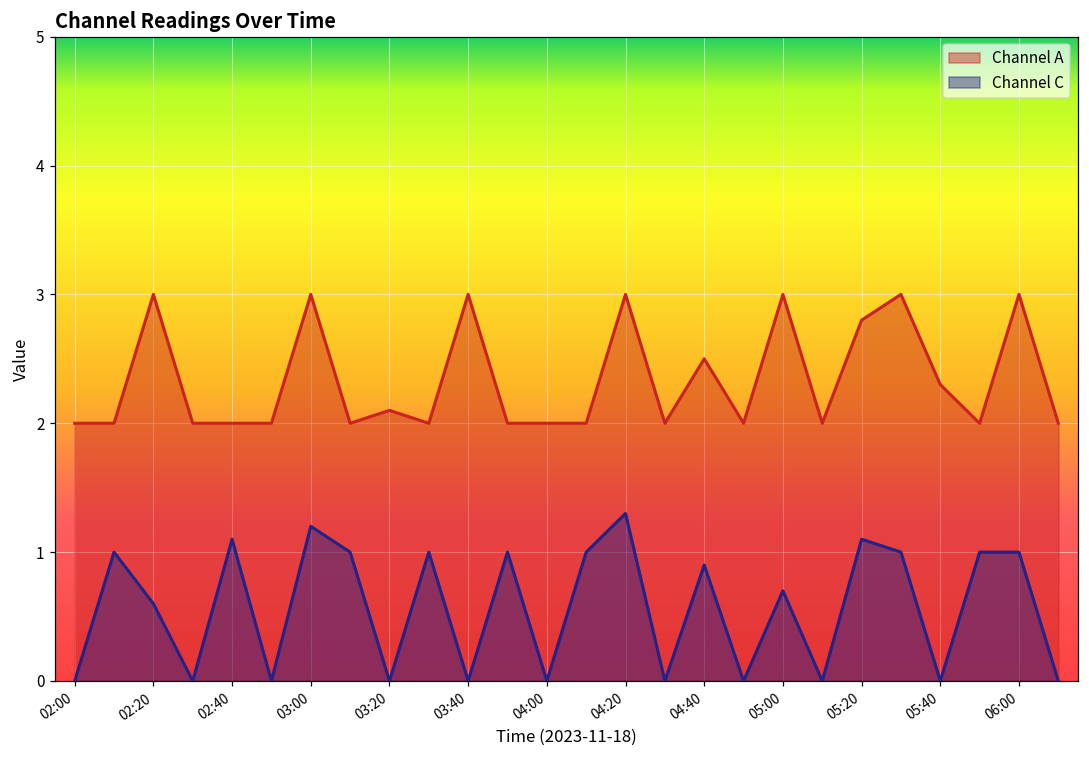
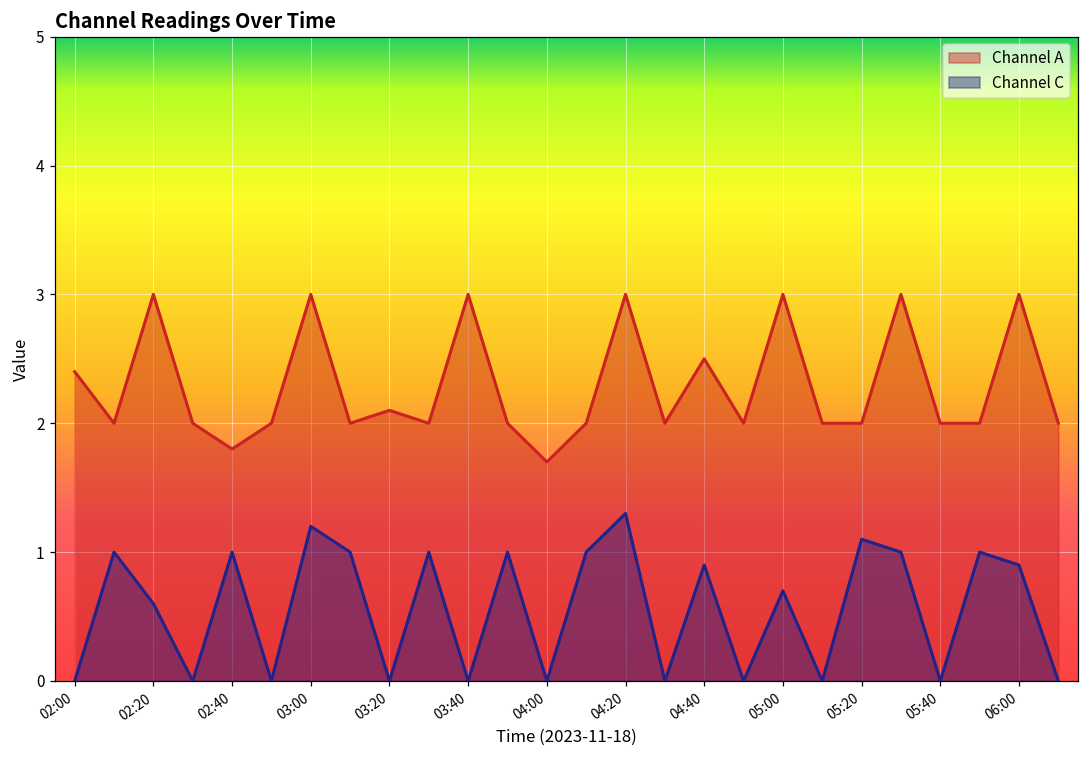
Channel A, 02:00: 2.0 -> 2.4
Channel A, 02:40: 2.0 -> 1.8
Channel C, 02:40: 1.1 -> 1.0
Channel A, 04:00: 2.0 -> 1.7
Channel A, 05:20: 2.8 -> 2.0
Channel A, 05:40: 2.3 -> 2.0
Channel C, 06:00: 1.0 -> 0.9
